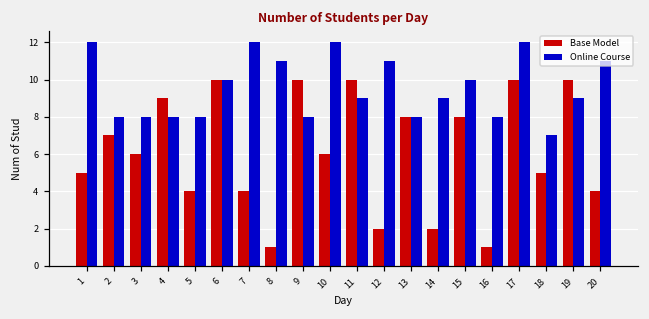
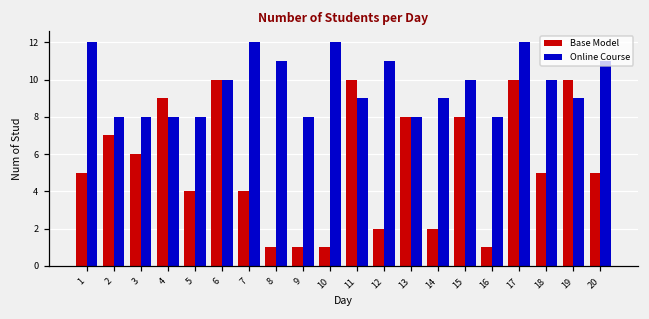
Base Model, 9: 10 -> 1
Base Model, 10: 6 -> 1
Online Course, 18: 7 -> 10
Base Model, 20: 4 -> 5
